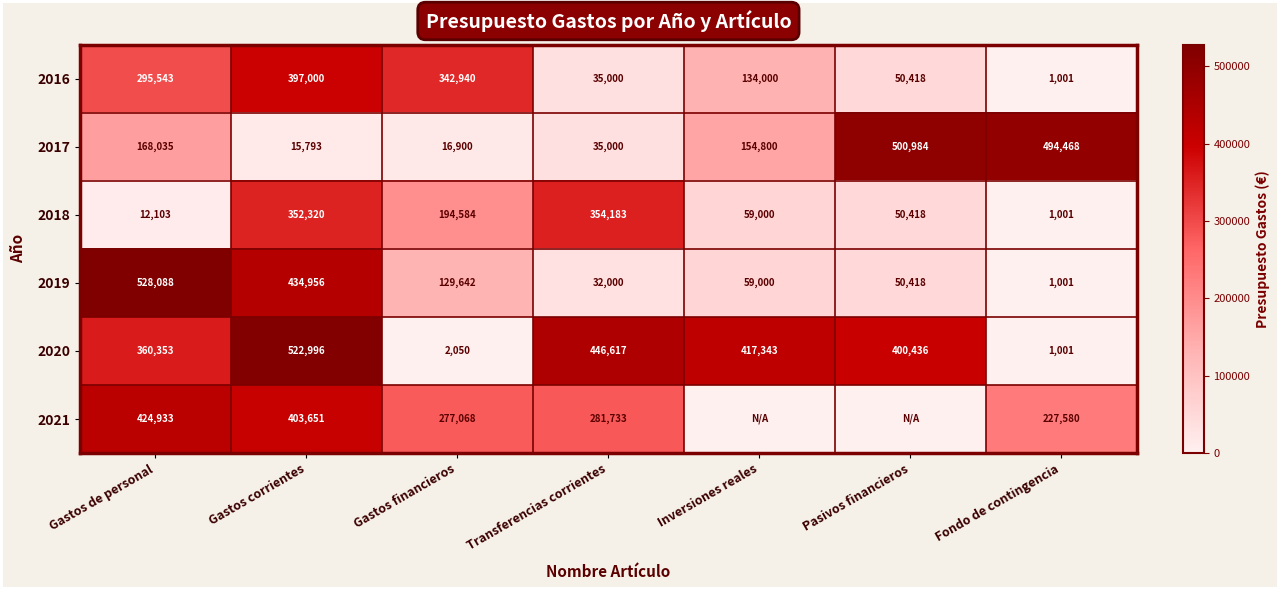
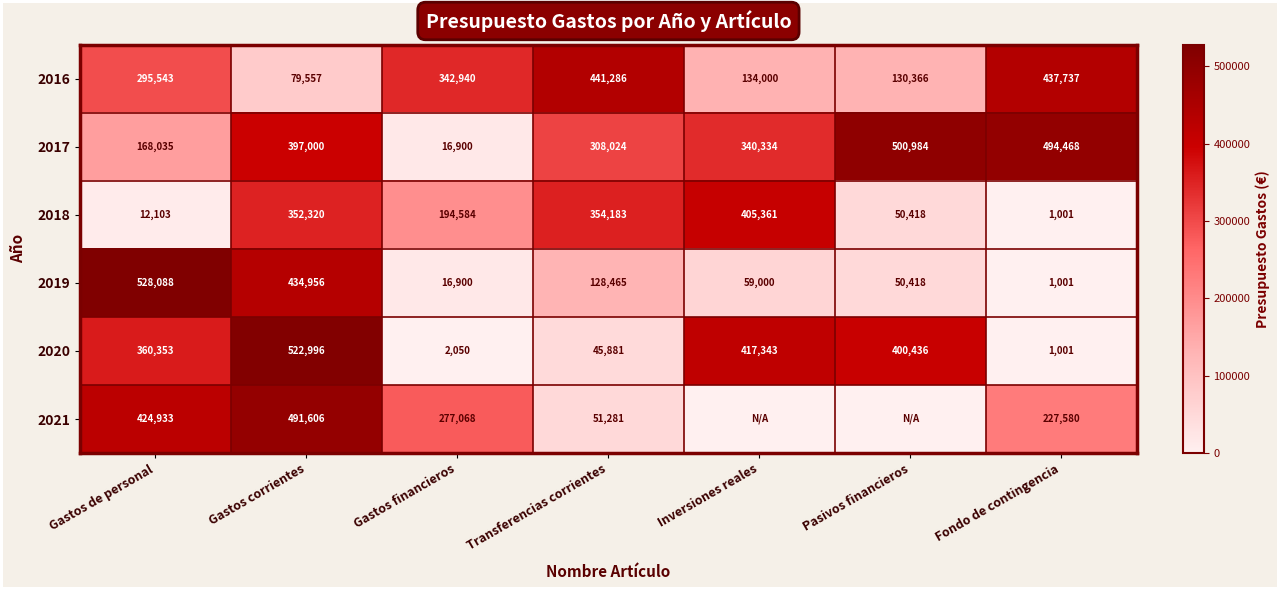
2016, Gastos corrientes: 397,000 -> 79,557
2016, Transferencias corrientes: 35,000 -> 441,286
2016, Pasivos financieros: 50,418 -> 130,366
2016, Fondo de contingencia: 1,001 -> 437,737
2017, Gastos corrientes: 15,793 -> 397,000
2017, Transferencias corrientes: 35,000 -> 308,024
2017, Inversiones reales: 154,800 -> 340,334
2018, Inversiones reales: 59,000 -> 405,361
2019, Gastos financieros: 129,642 -> 16,900
2019, Transferencias corrientes: 32,000 -> 128,465
2020, Transferencias corrientes: 446,617 -> 45,881
2021, Gastos corrientes: 403,651 -> 491,606
2021, Transferencias corrientes: 281,733 -> 51,281
